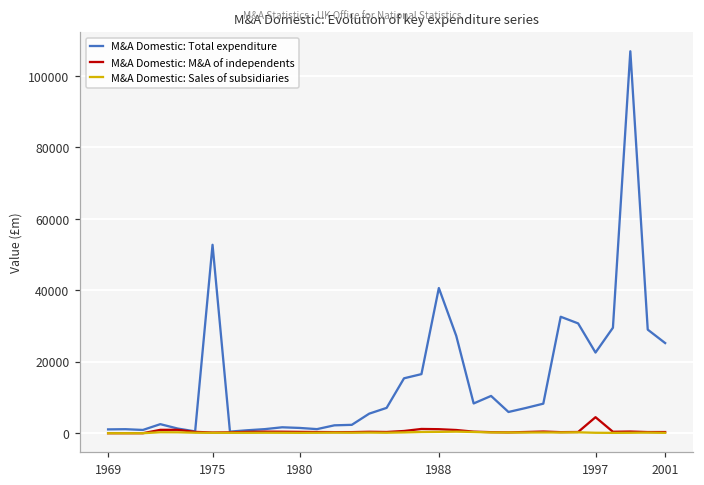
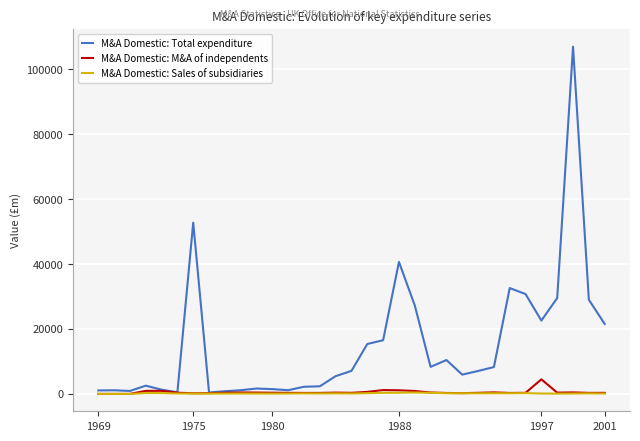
M&A Domestic: Total expenditure, 2001: 25000 -> 22000
